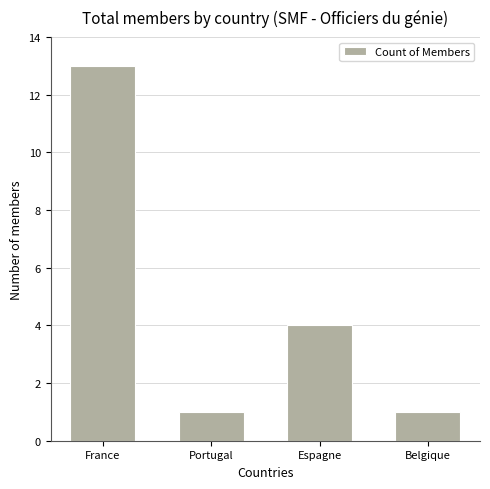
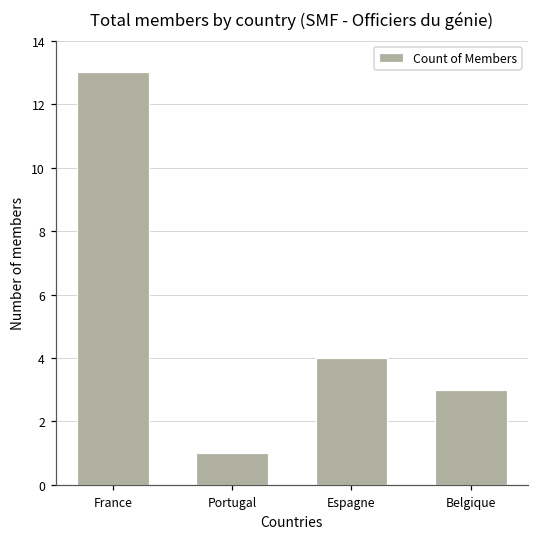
Belgique: 1 -> 3
